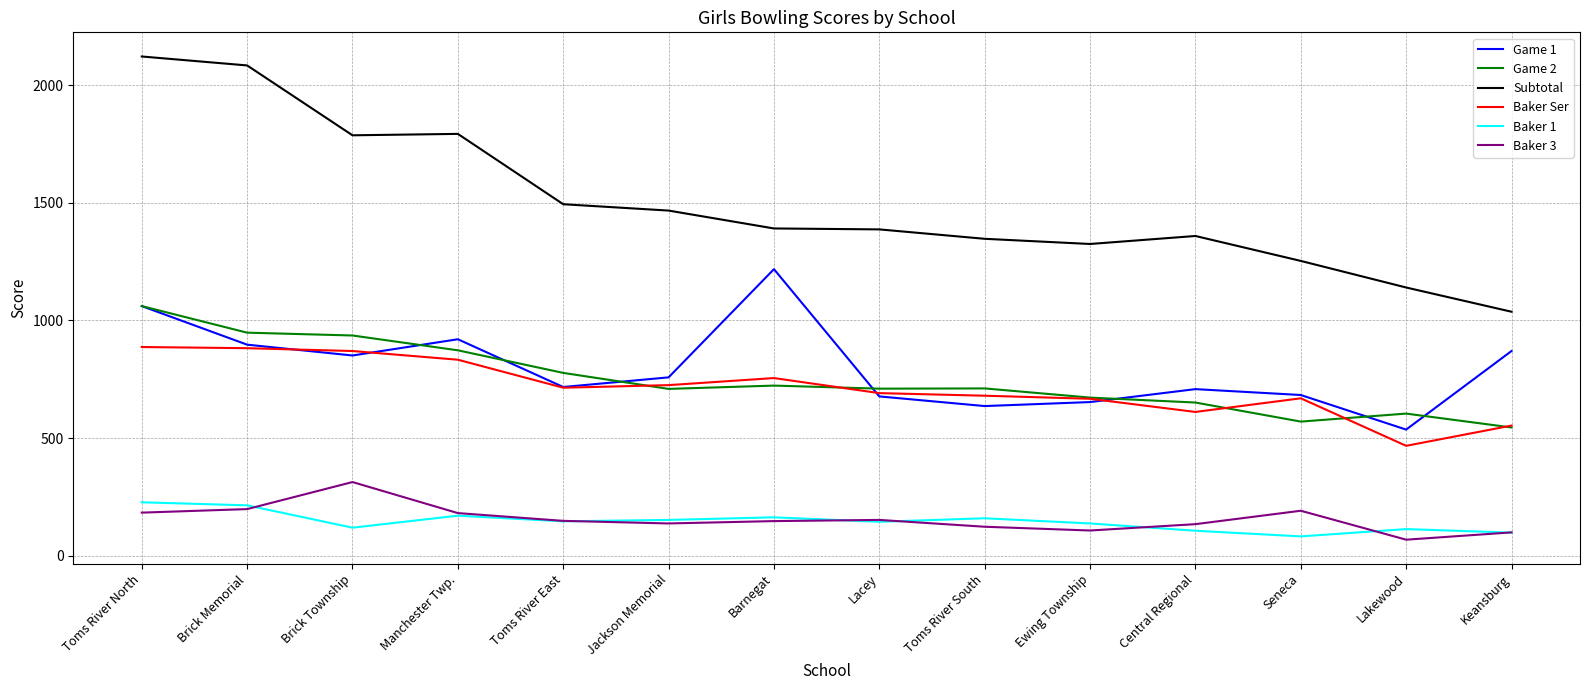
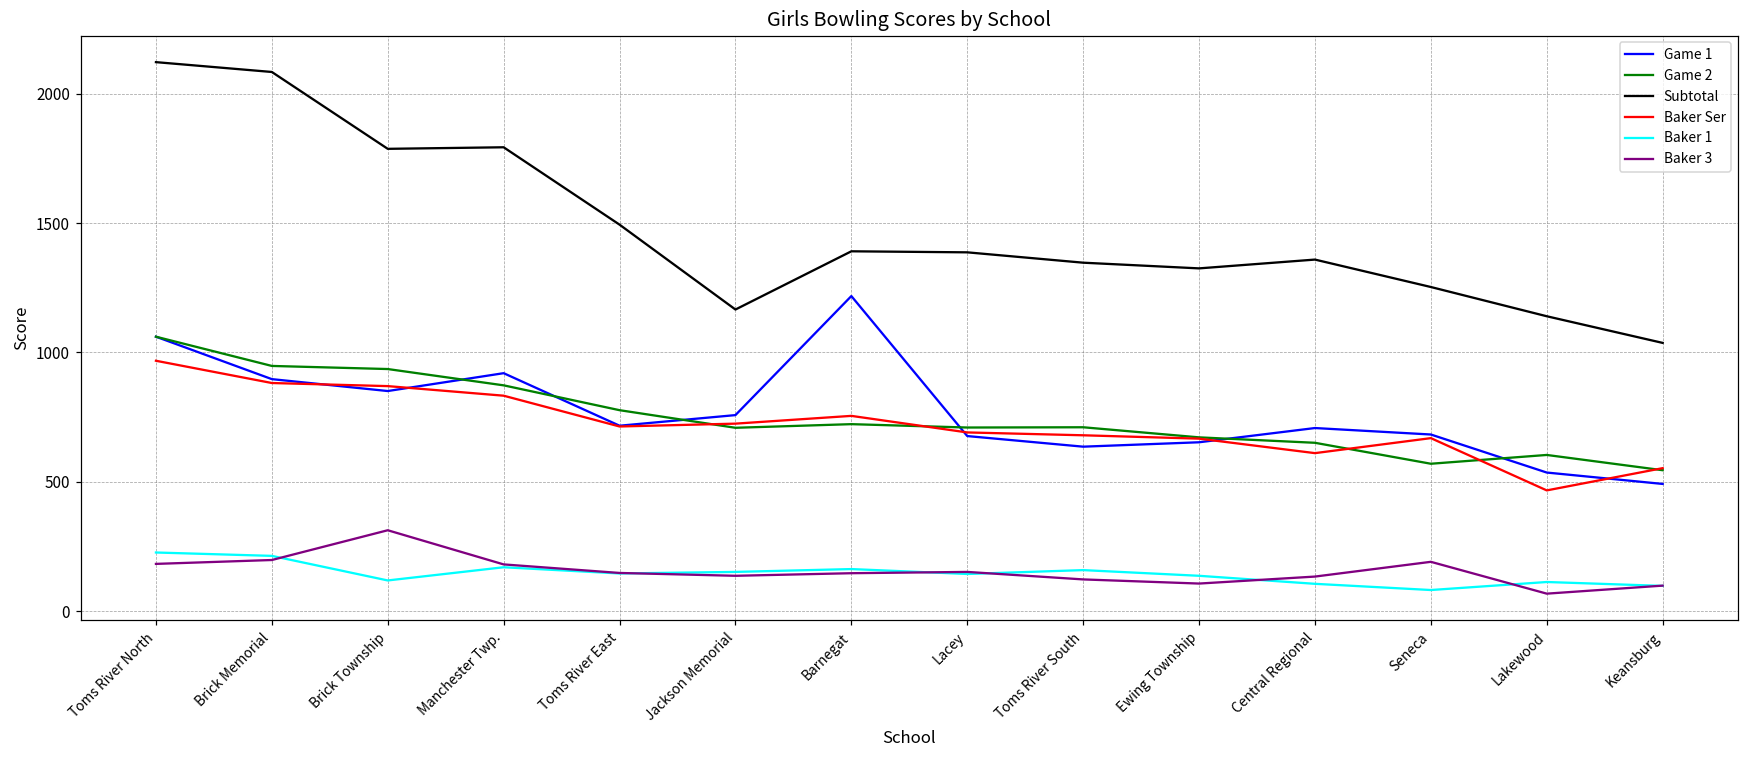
Baker Ser, Toms River North: 890 -> 970
Subtotal, Jackson Memorial: 1470 -> 1170
Game 1, Keansburg: 870 -> 490
